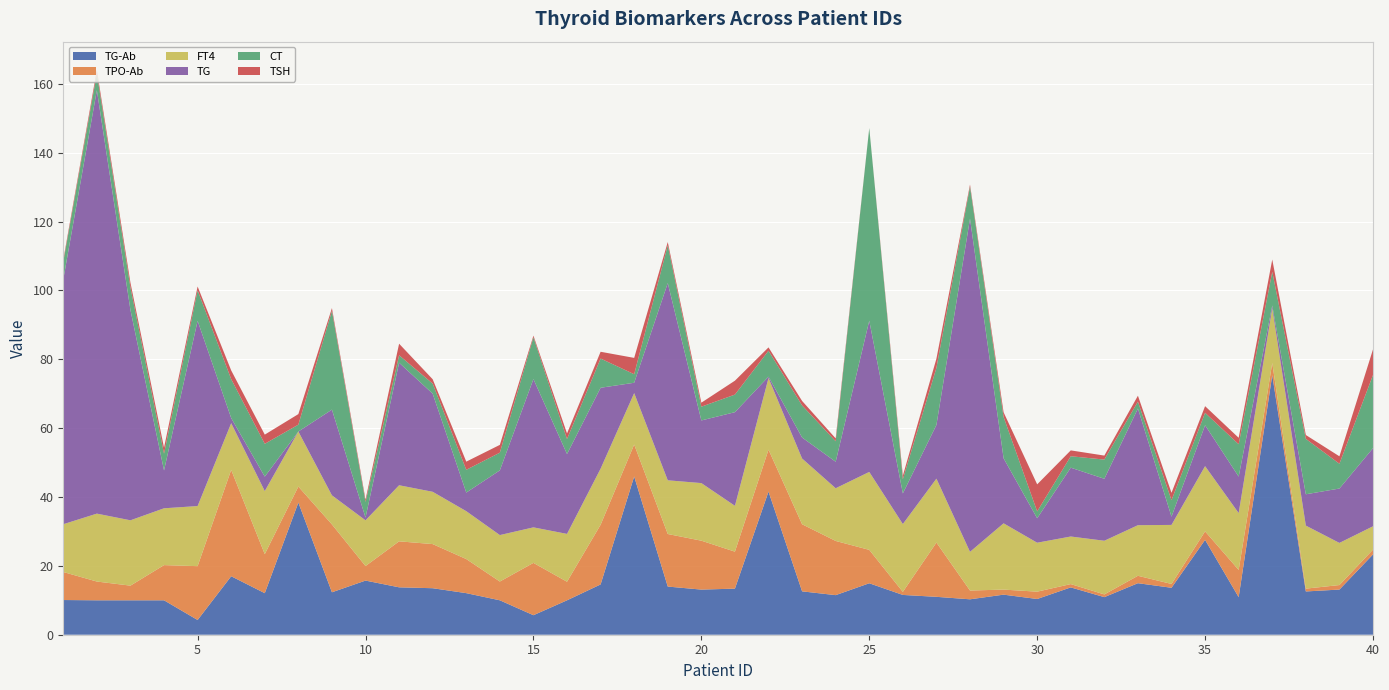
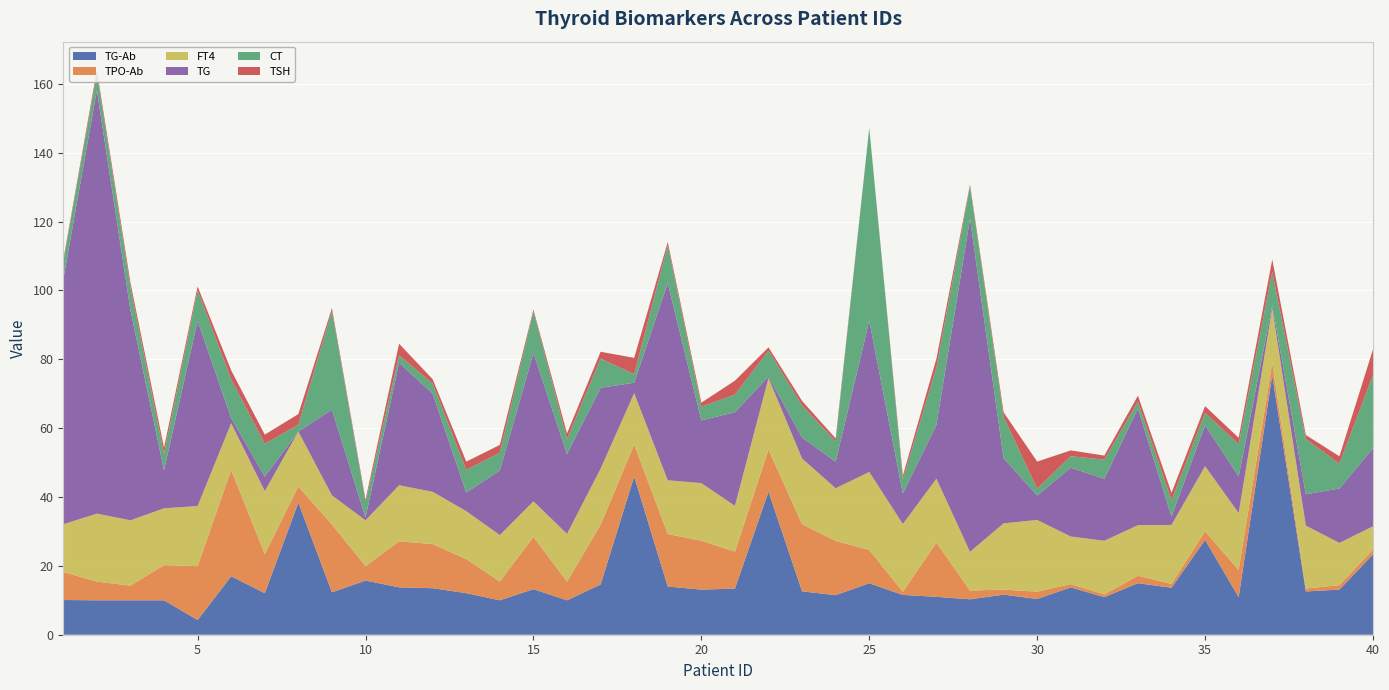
TG-Ab, 15: 6 -> 13
FT4, 30: 14 -> 21
